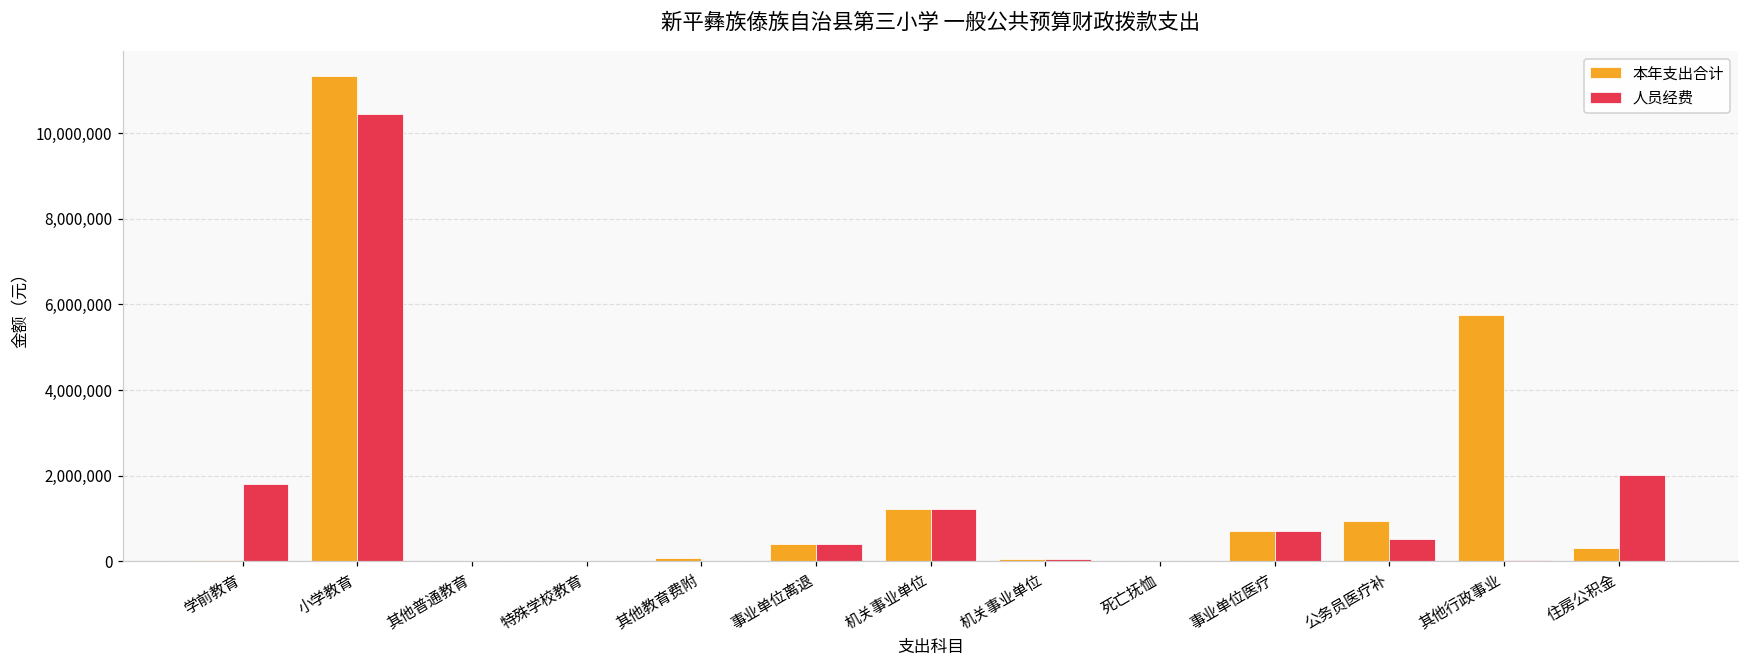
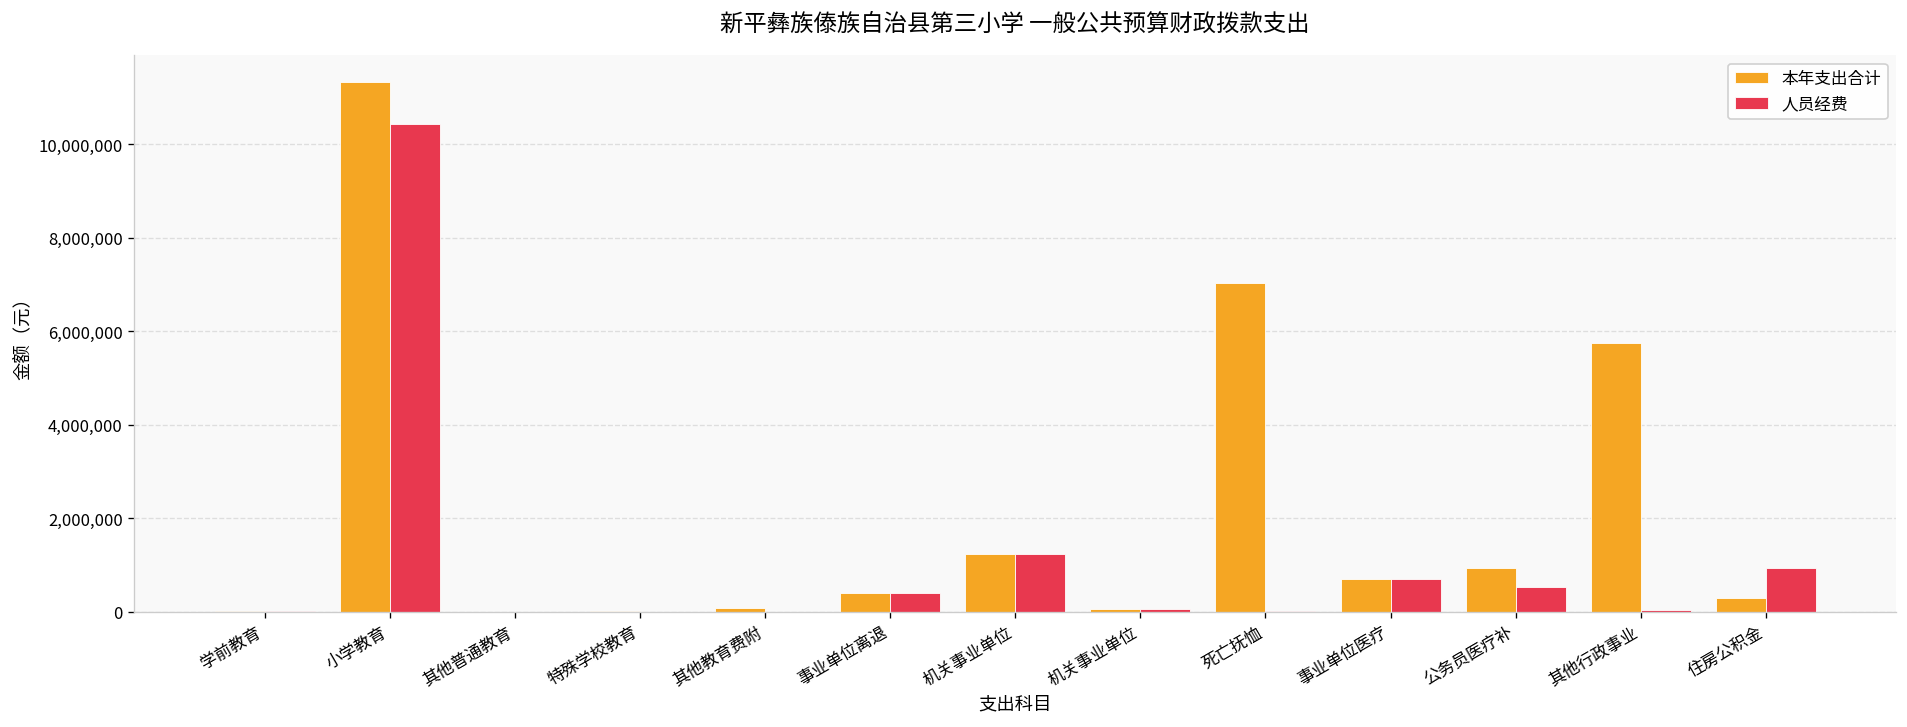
人员经费, 学前教育: 1,800,000 -> 0
本年支出合计, 死亡抚恤: 0 -> 7,000,000
人员经费, 住房公积金: 2,000,000 -> 900,000
